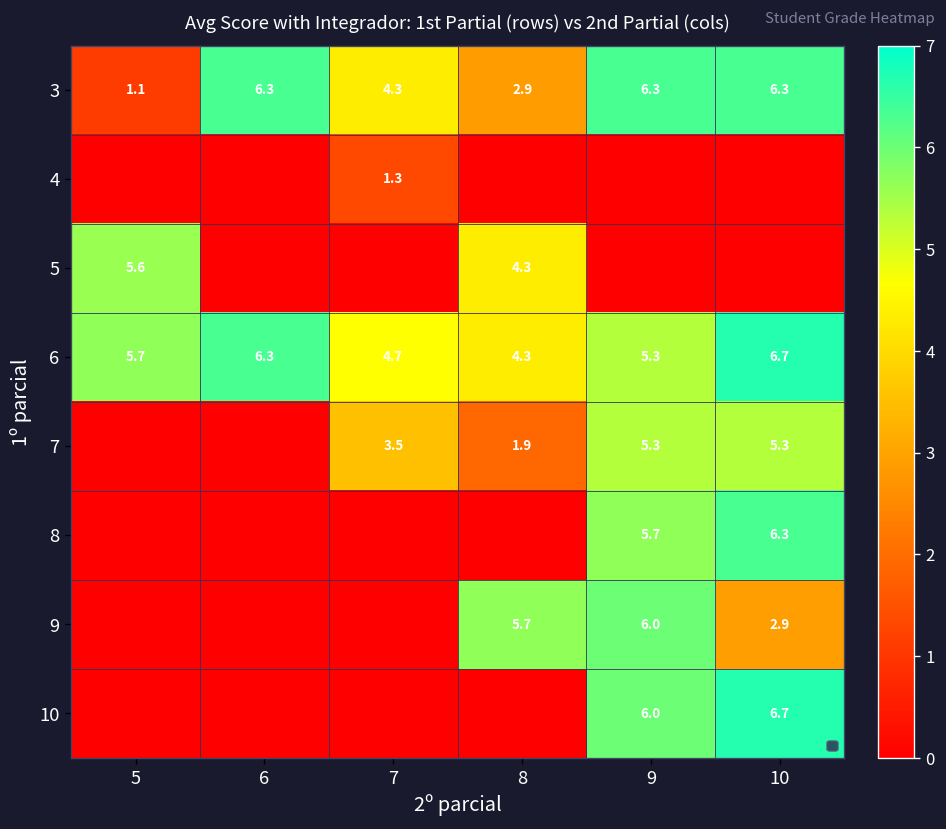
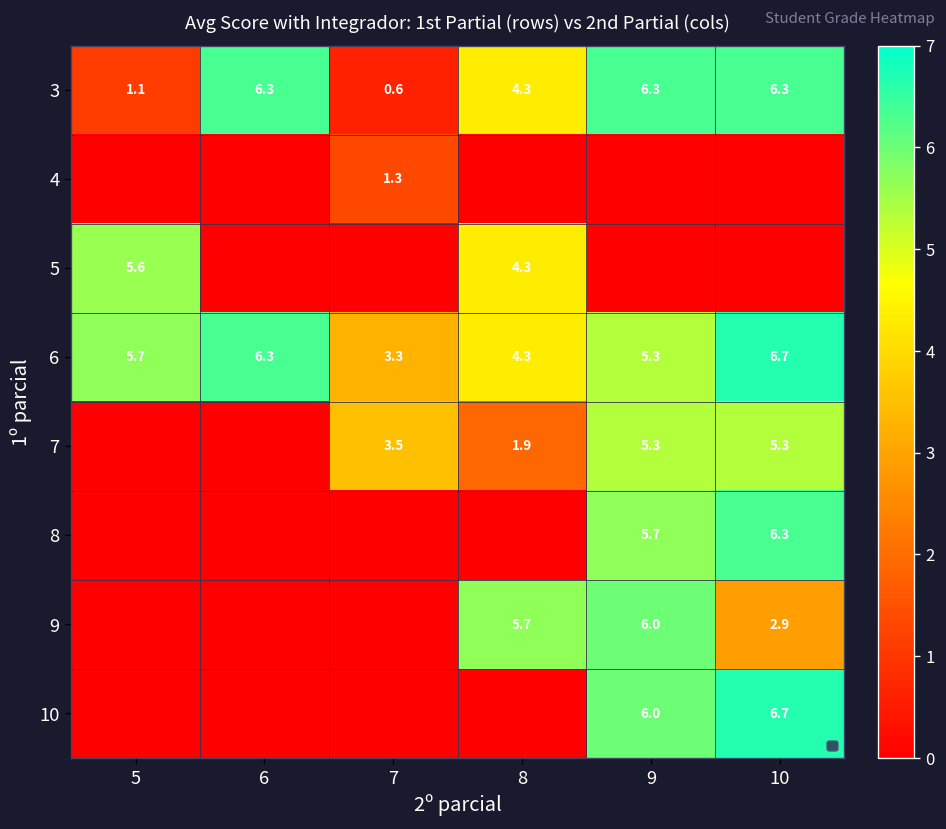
3, 7: 4.3 -> 0.6
3, 8: 2.9 -> 4.3
6, 7: 4.7 -> 3.3
